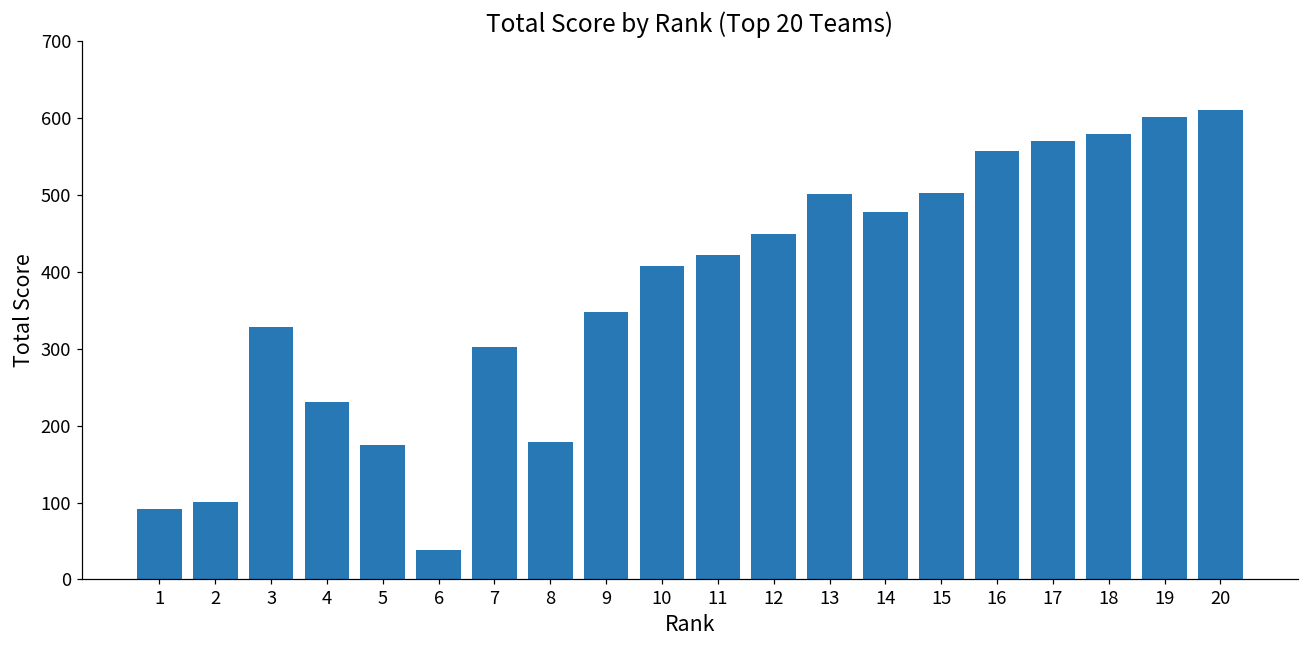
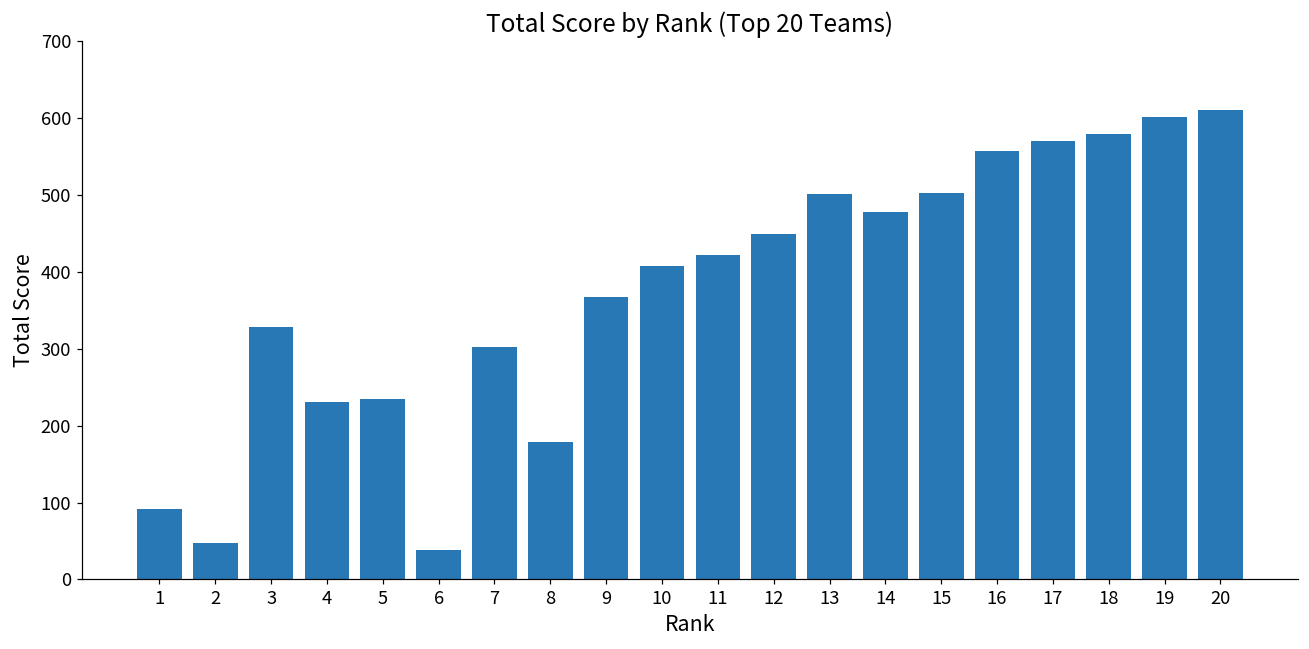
2: 100 -> 50
5: 180 -> 230
9: 350 -> 370
